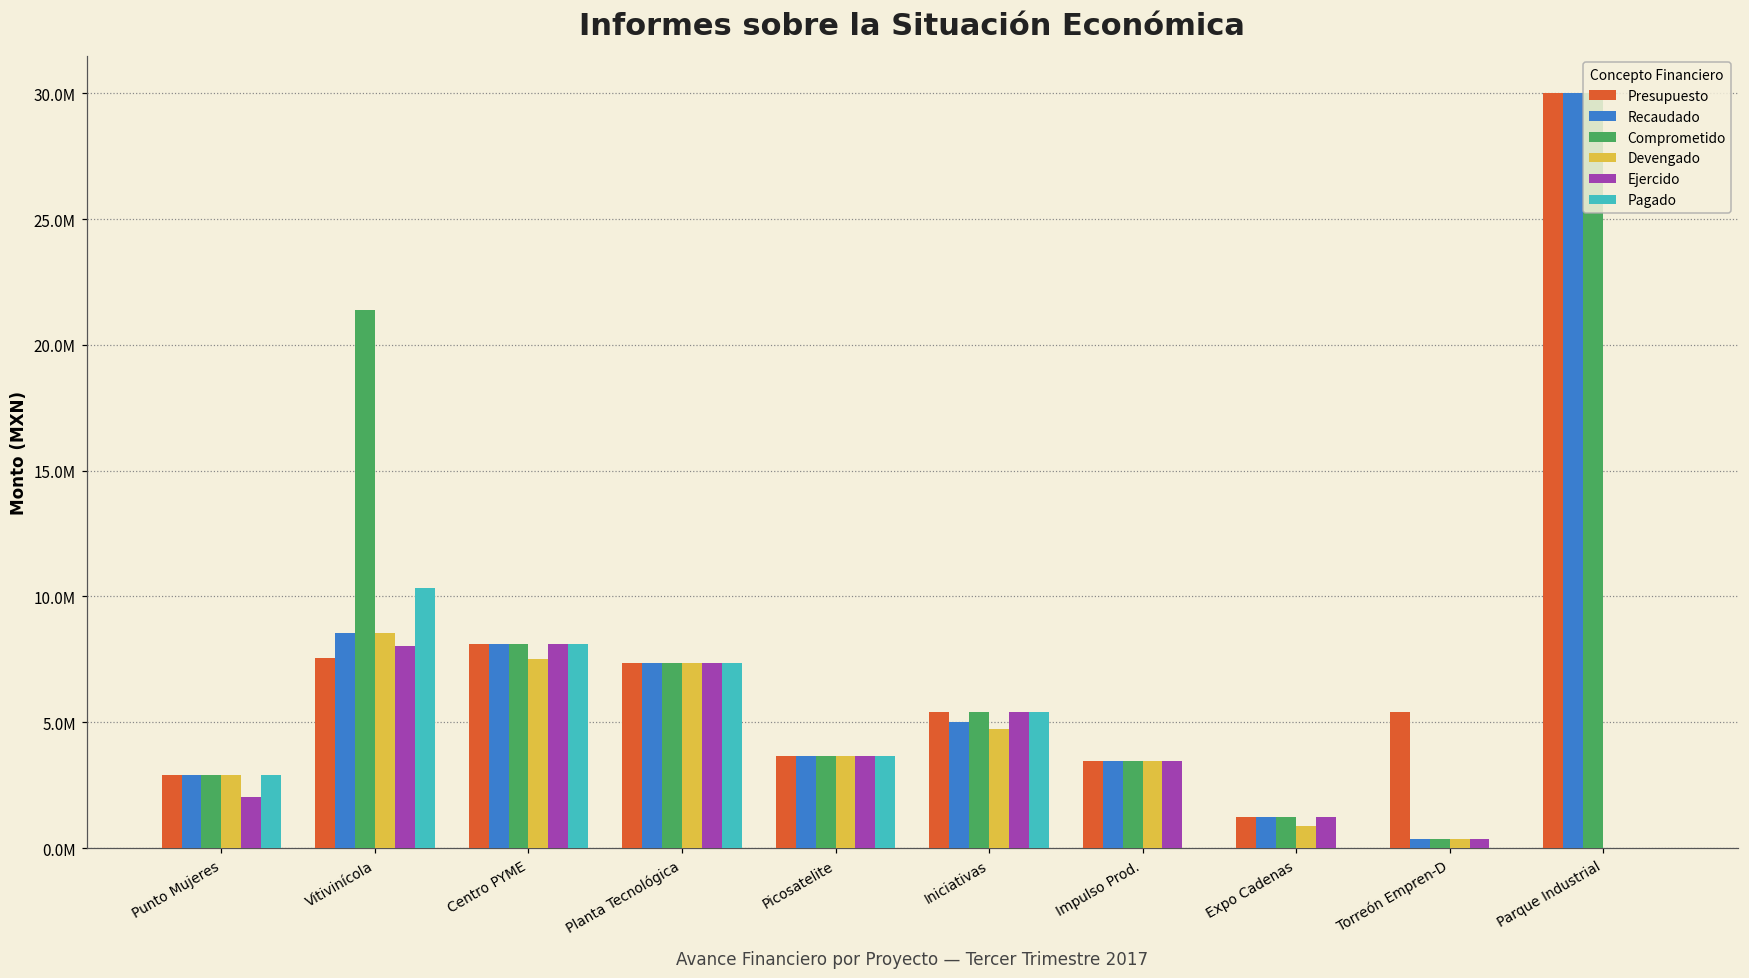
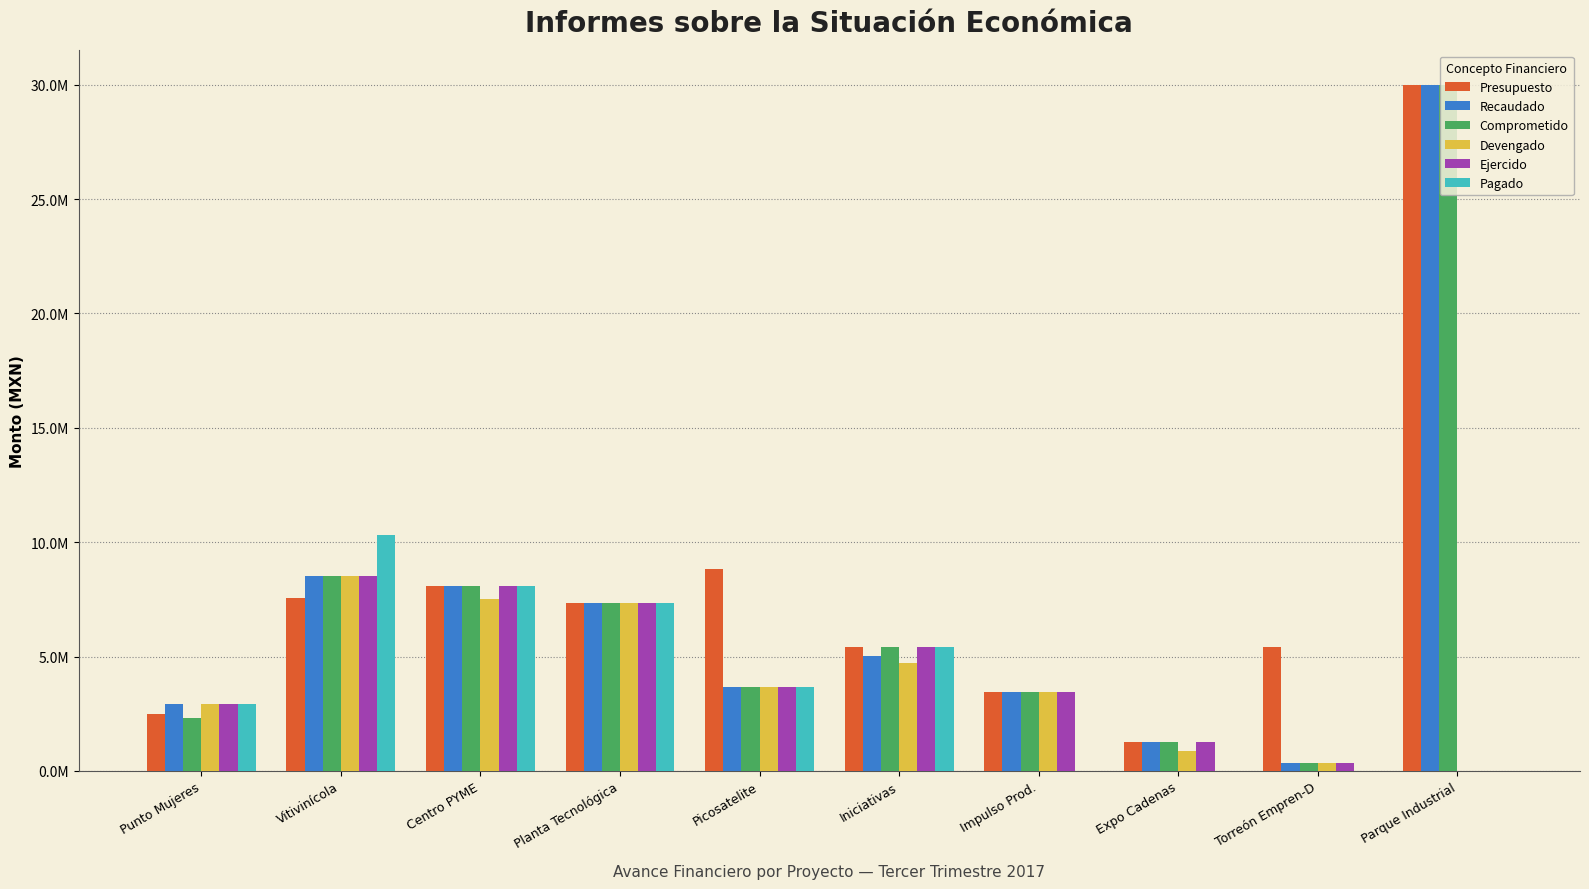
Presupuesto, Punto Mujeres: 2900000 -> 2500000
Comprometido, Punto Mujeres: 2900000 -> 2300000
Ejercido, Punto Mujeres: 2000000 -> 2900000
Comprometido, Vitivinícola: 21400000 -> 8500000
Ejercido, Vitivinícola: 8000000 -> 8500000
Presupuesto, Picosatelite: 3700000 -> 8800000
